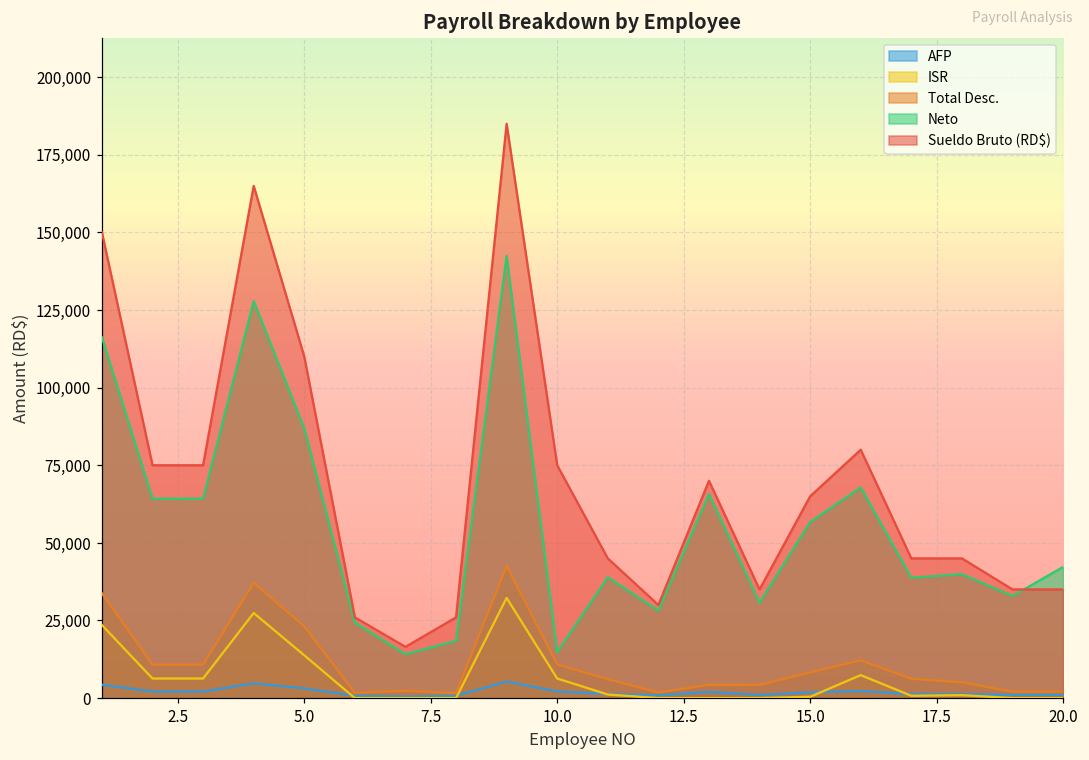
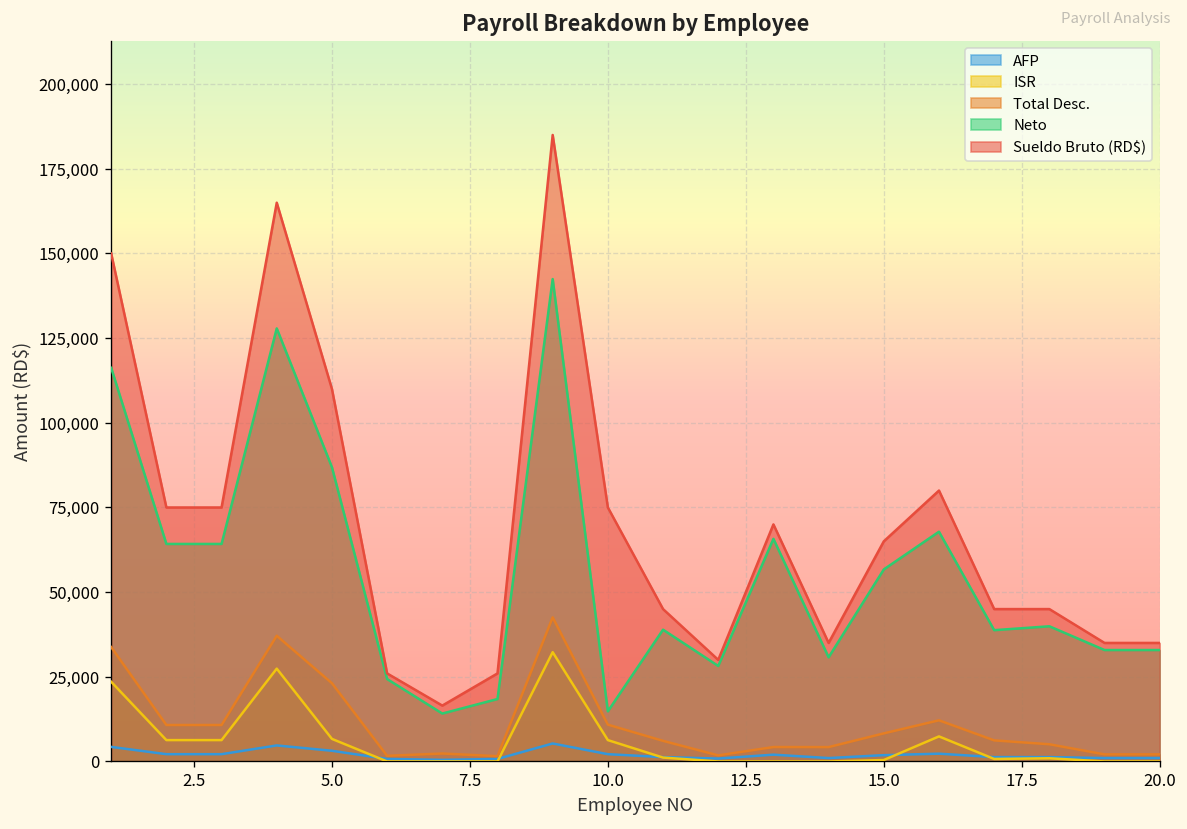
ISR, 5.0: 14,000 -> 7,000
Neto, 20.0: 42,000 -> 33,000
